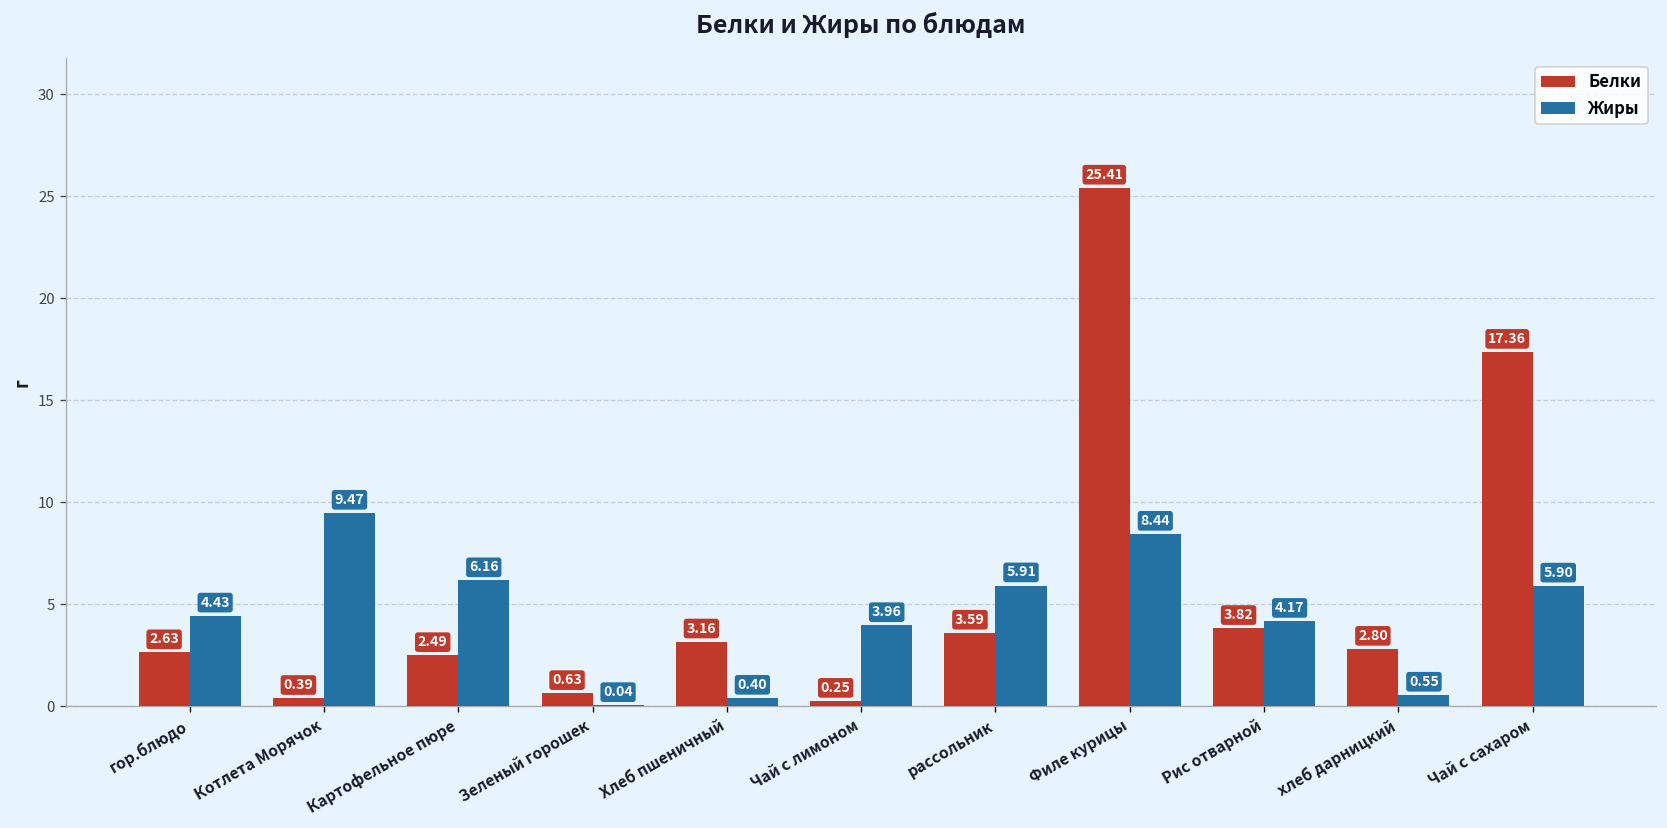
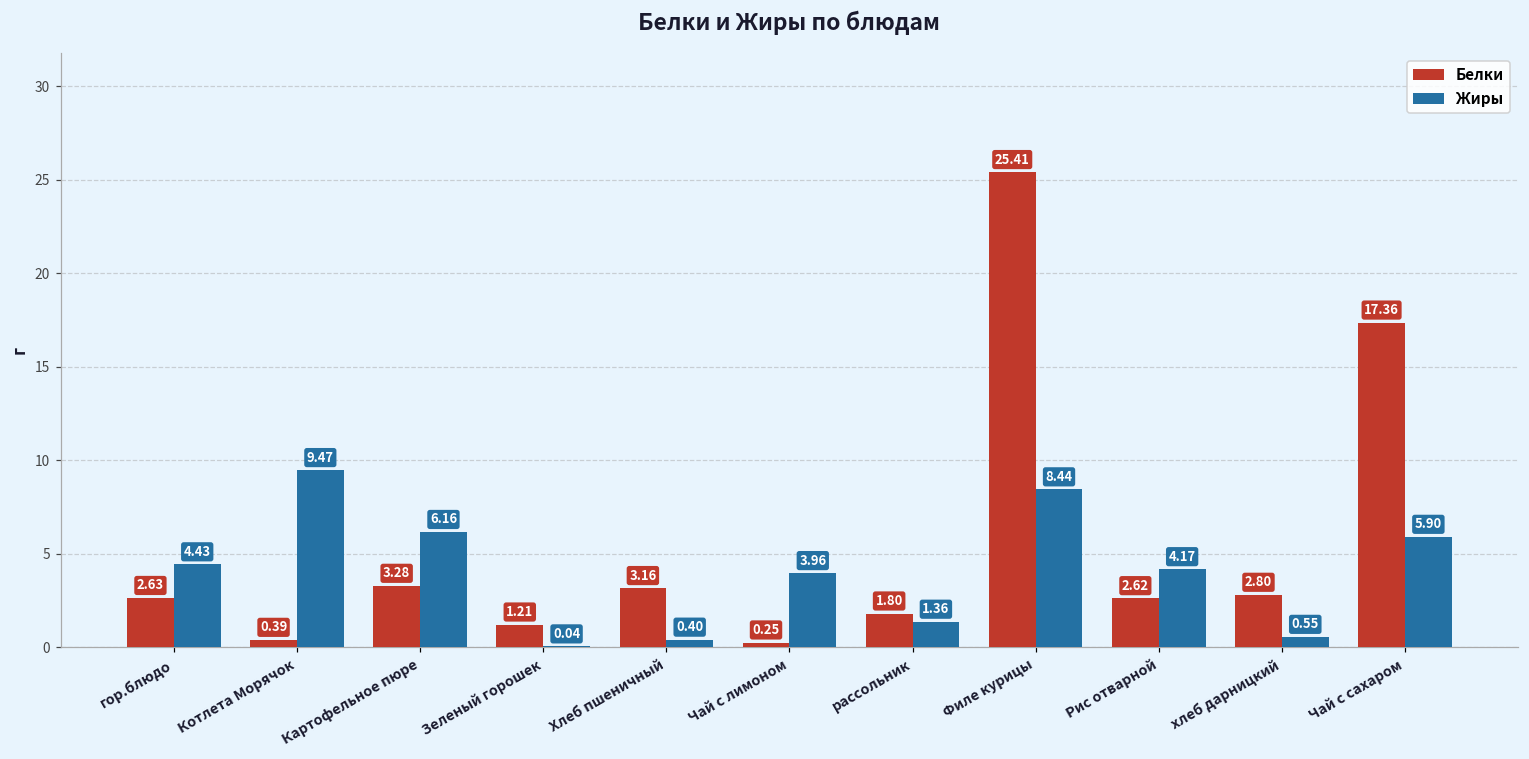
Белки, Картофельное пюре: 2.49 -> 3.28
Белки, Зеленый горошек: 0.63 -> 1.21
Белки, рассольник: 3.59 -> 1.80
Жиры, рассольник: 5.91 -> 1.36
Белки, Рис отварной: 3.82 -> 2.62
